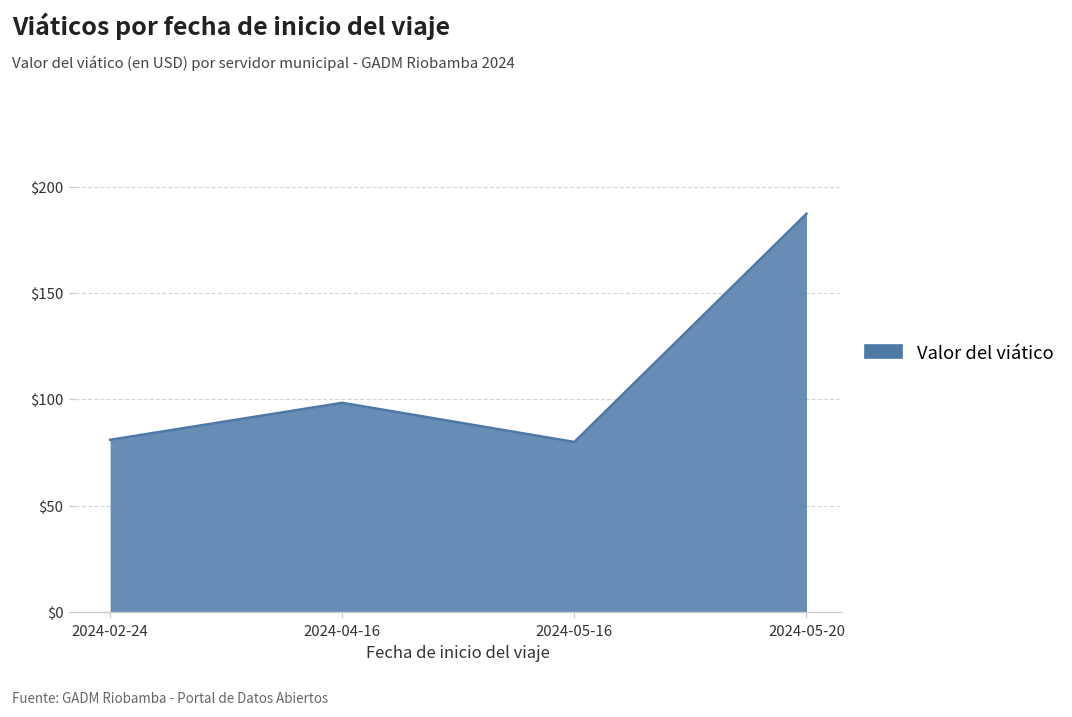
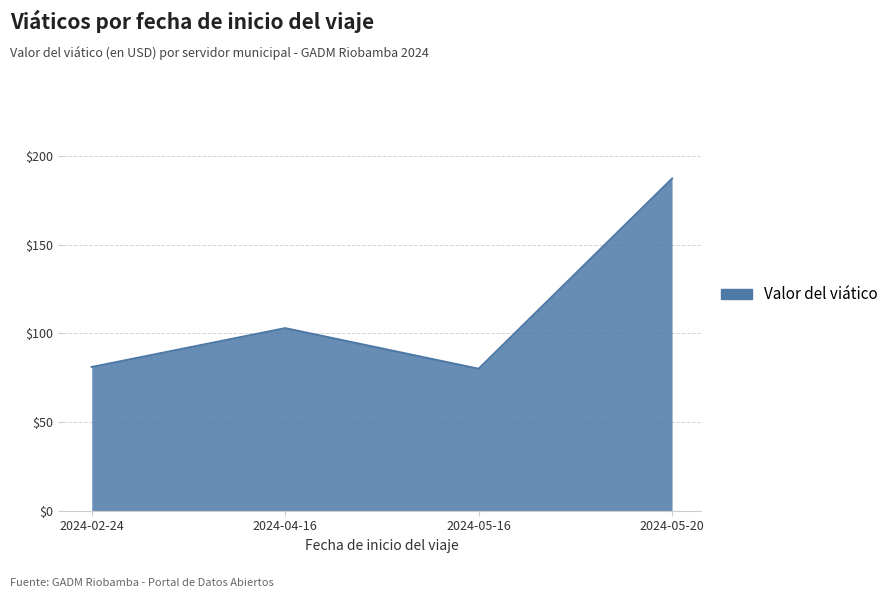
2024-04-16: $98 -> $103
